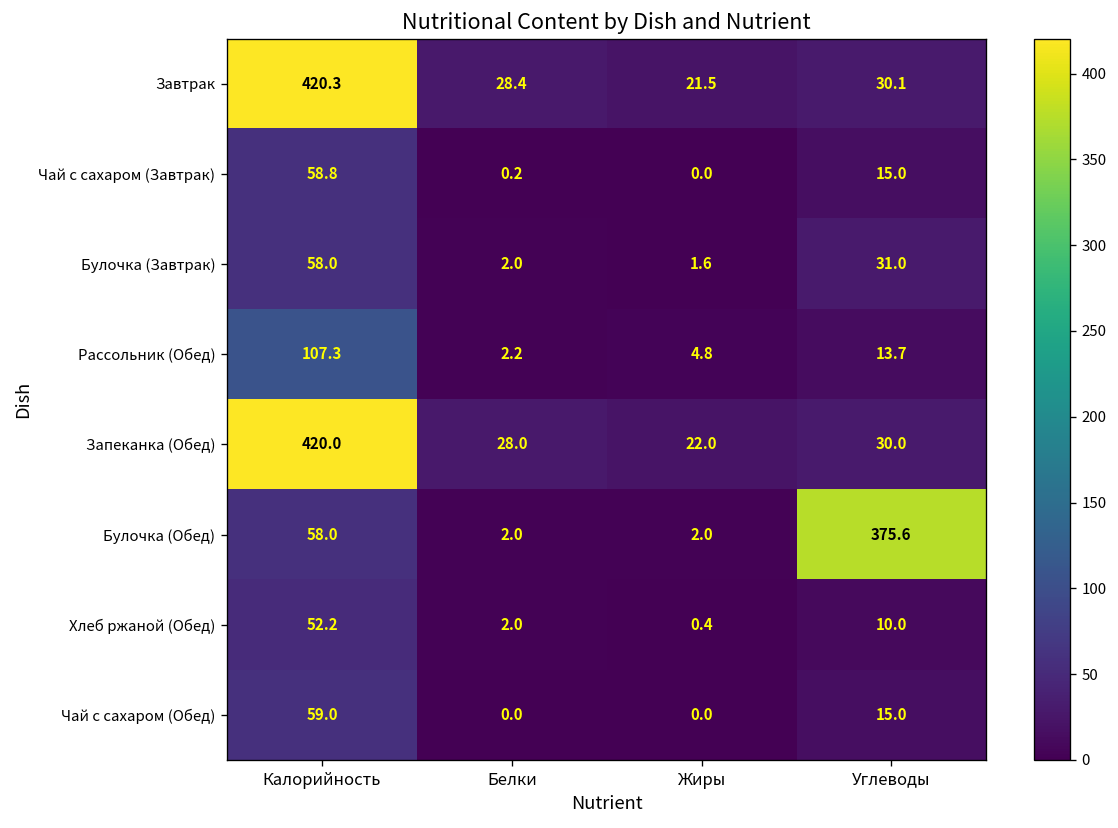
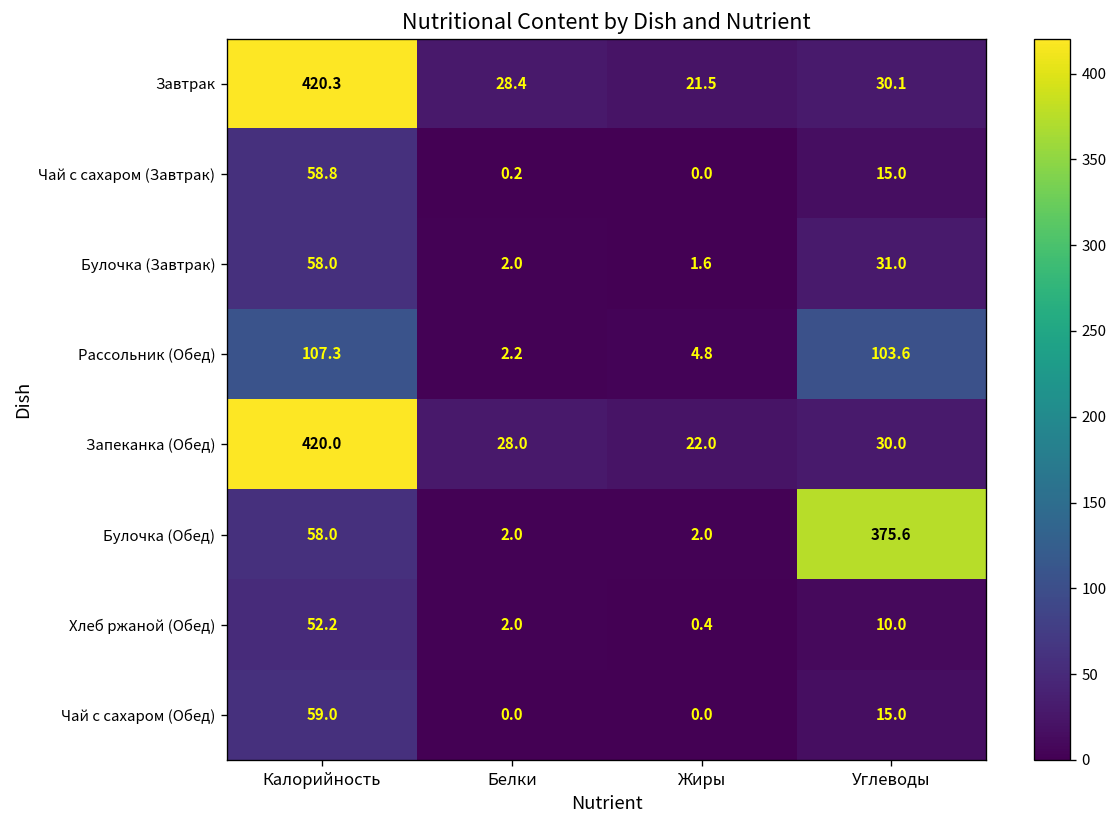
Рассольник (Обед), Углеводы: 13.7 -> 103.6
